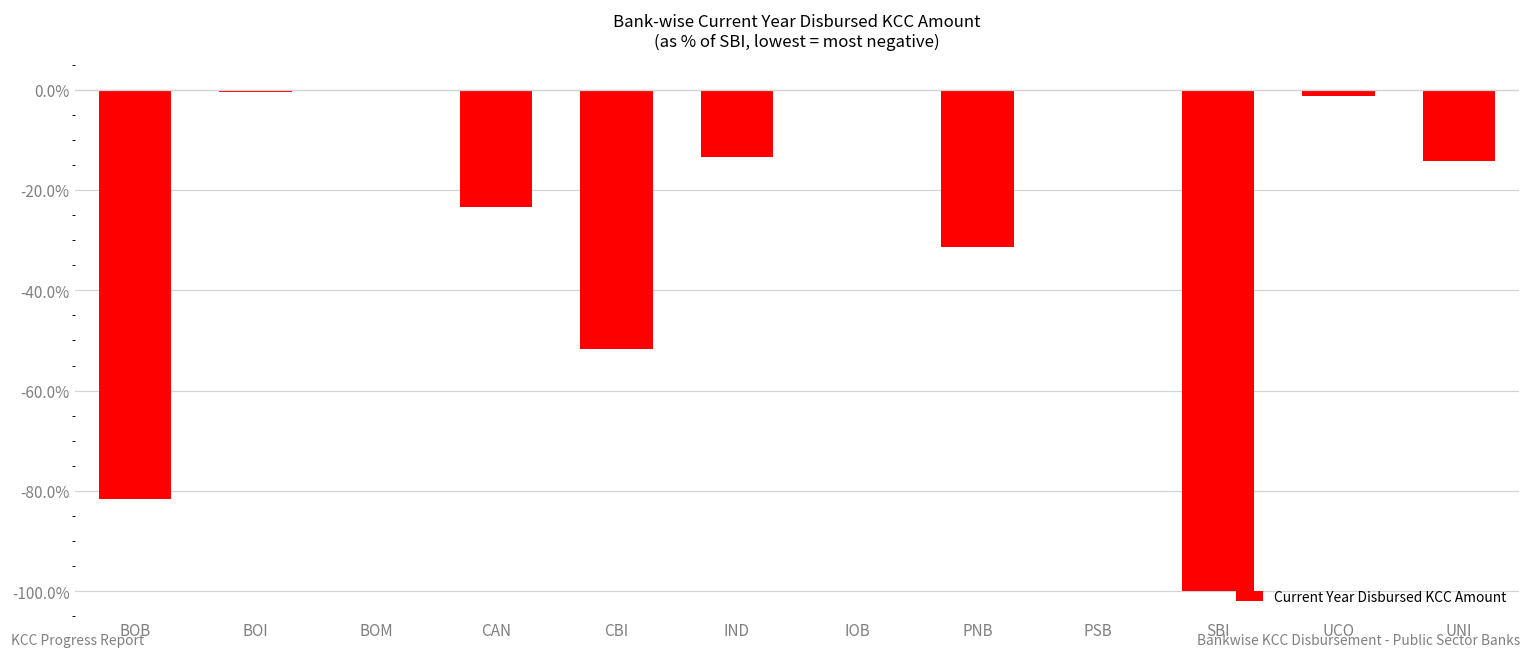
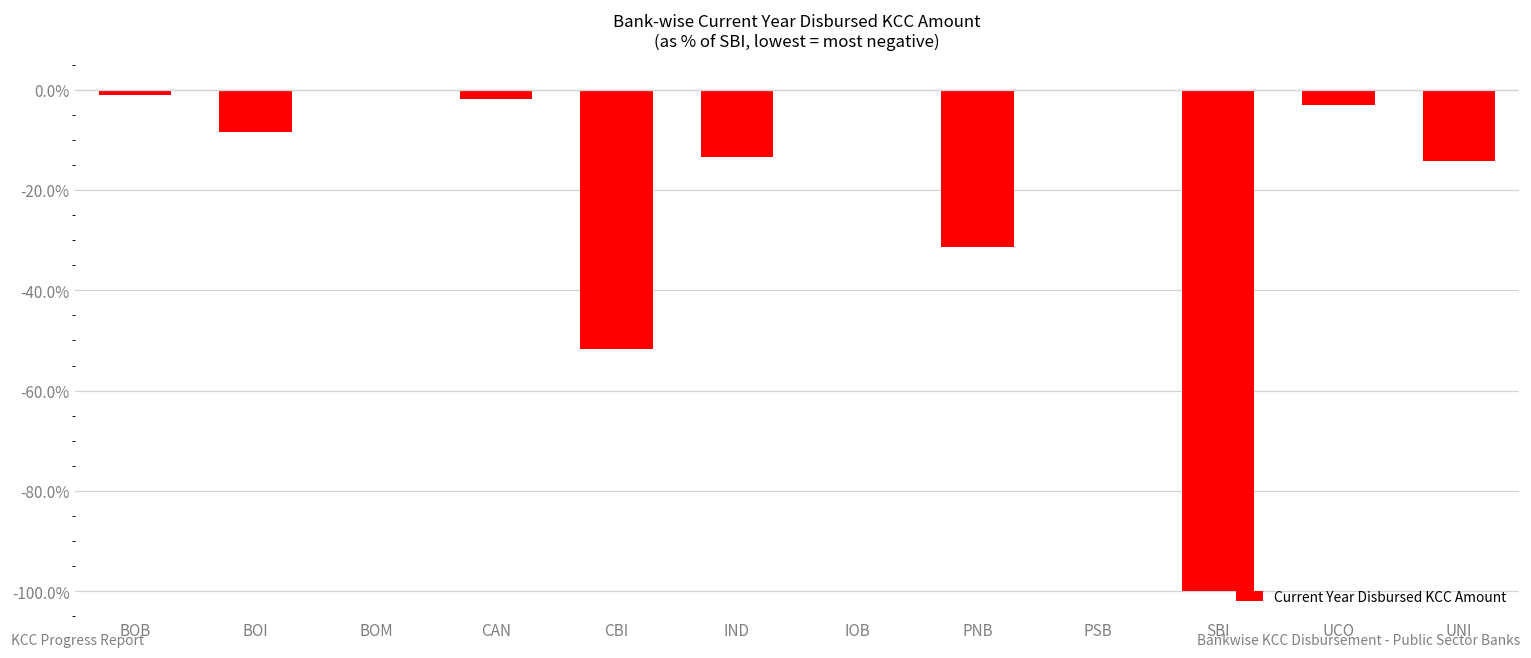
BOB: -82% -> -1%
BOI: 0% -> -8%
CAN: -23% -> -2%
UCO: -1% -> -3%
